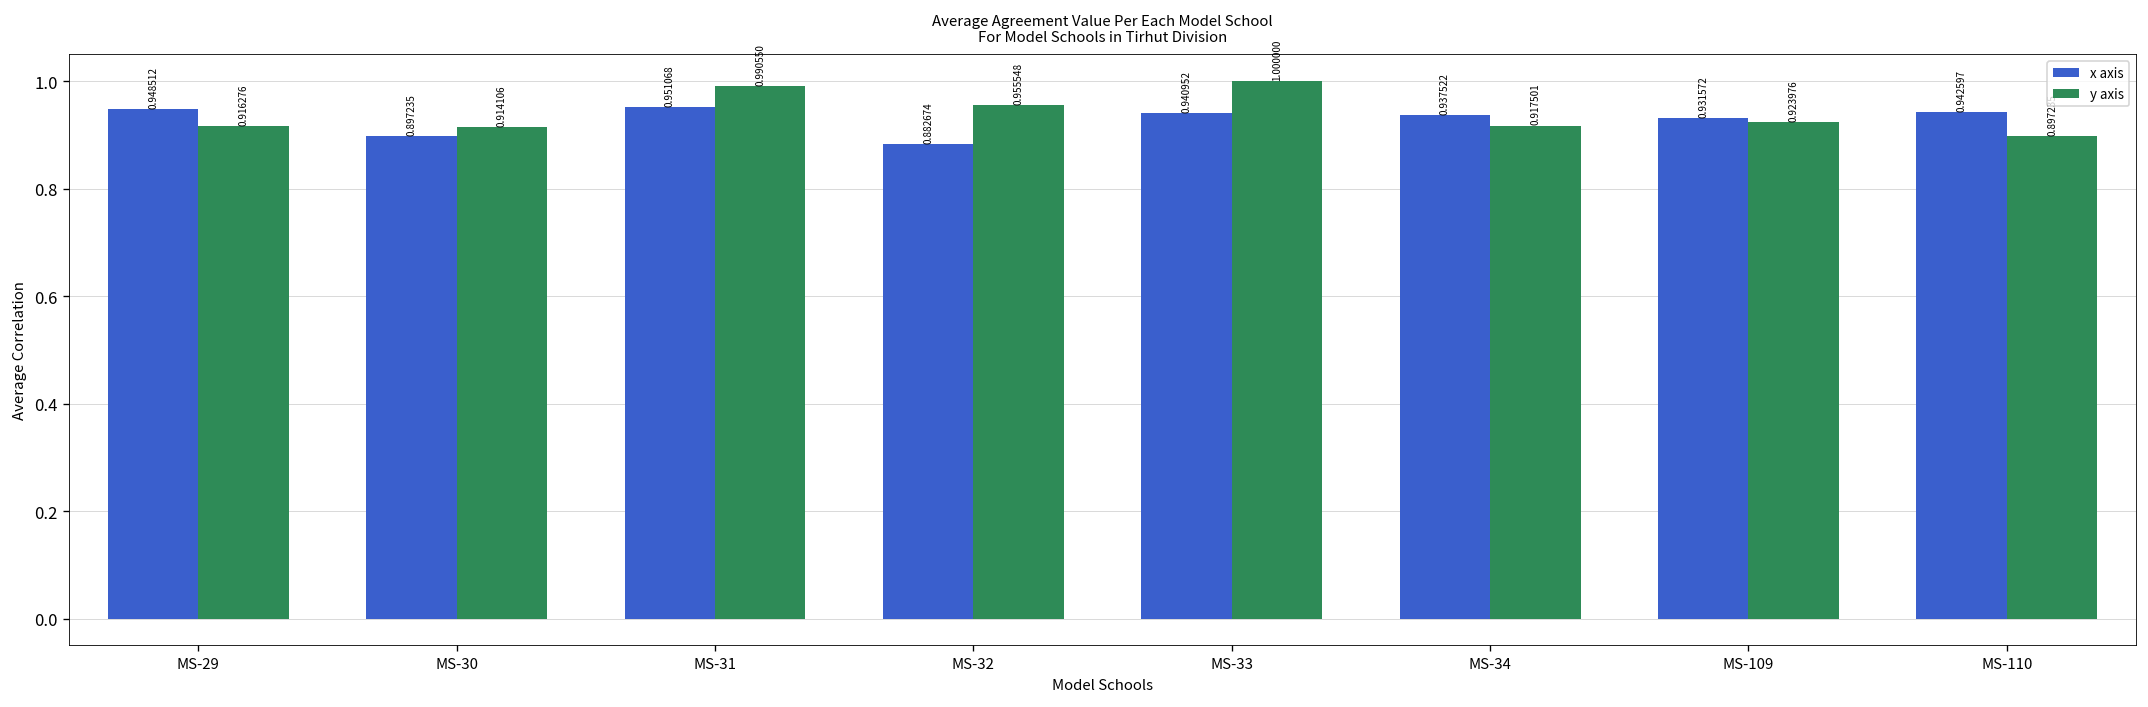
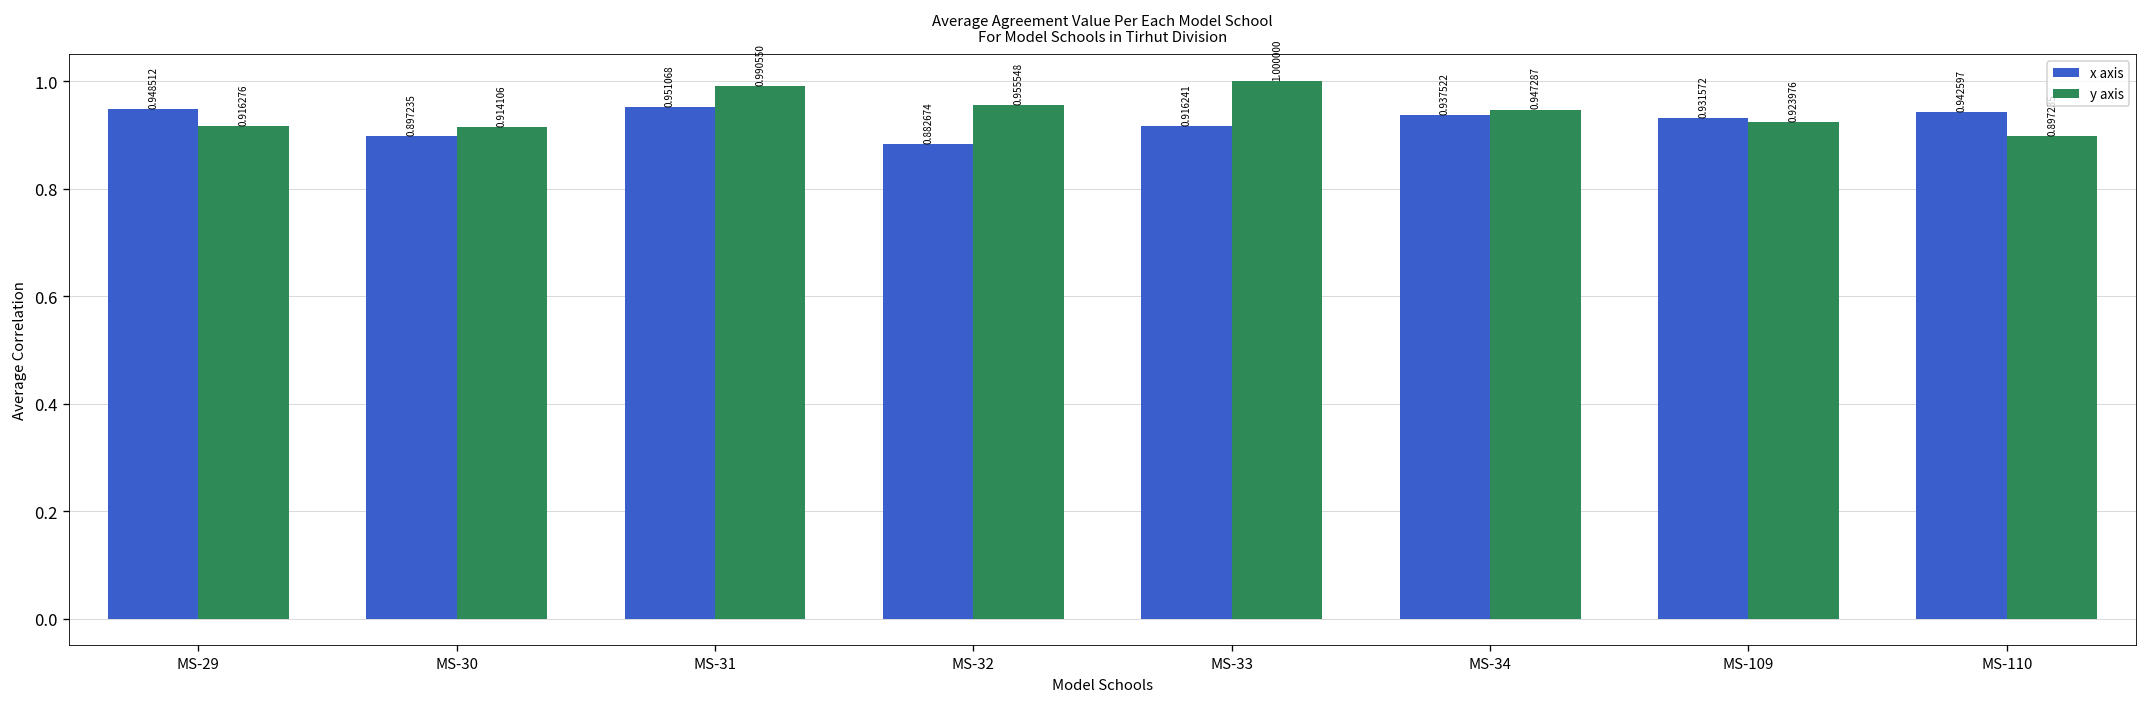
x axis, MS-33: 0.940952 -> 0.916241
y axis, MS-34: 0.917501 -> 0.947287
